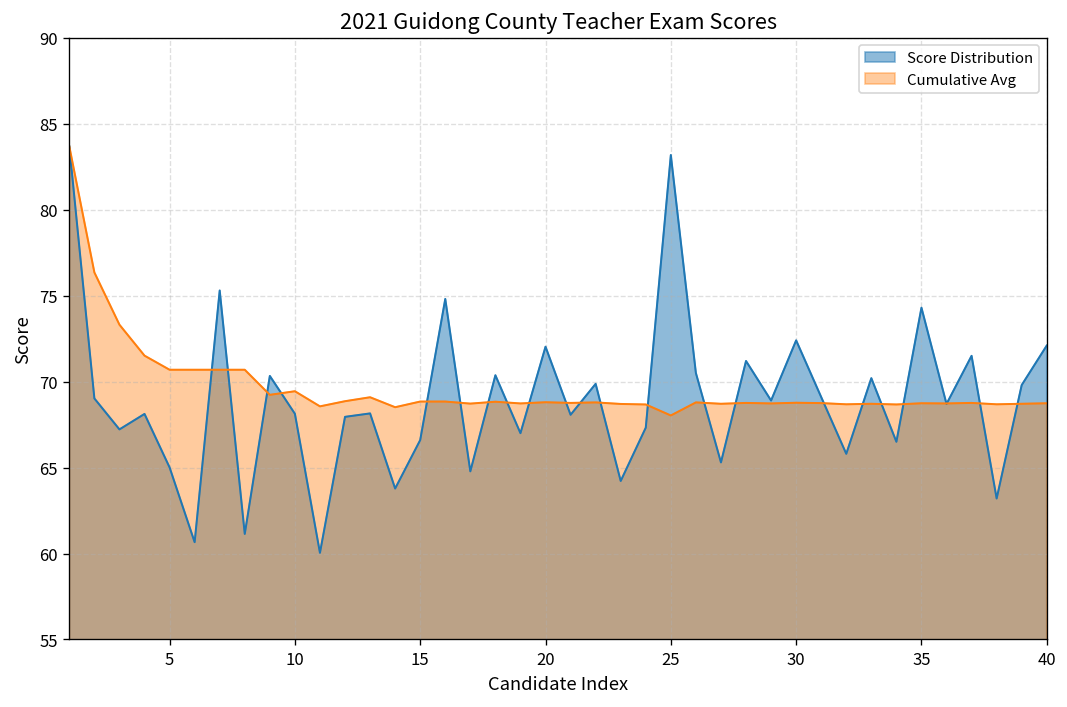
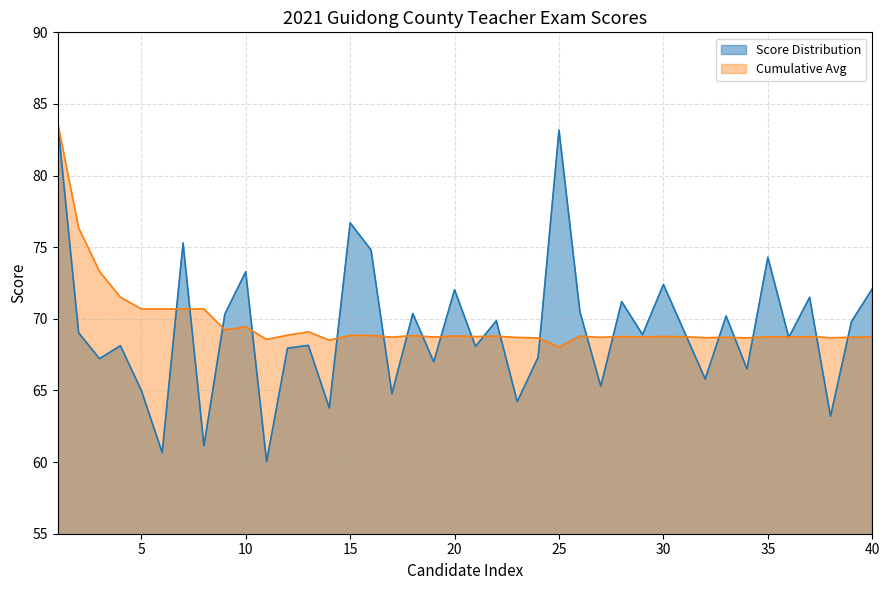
Score Distribution, 10: 68.1 -> 73.3
Score Distribution, 15: 66.6 -> 76.7
